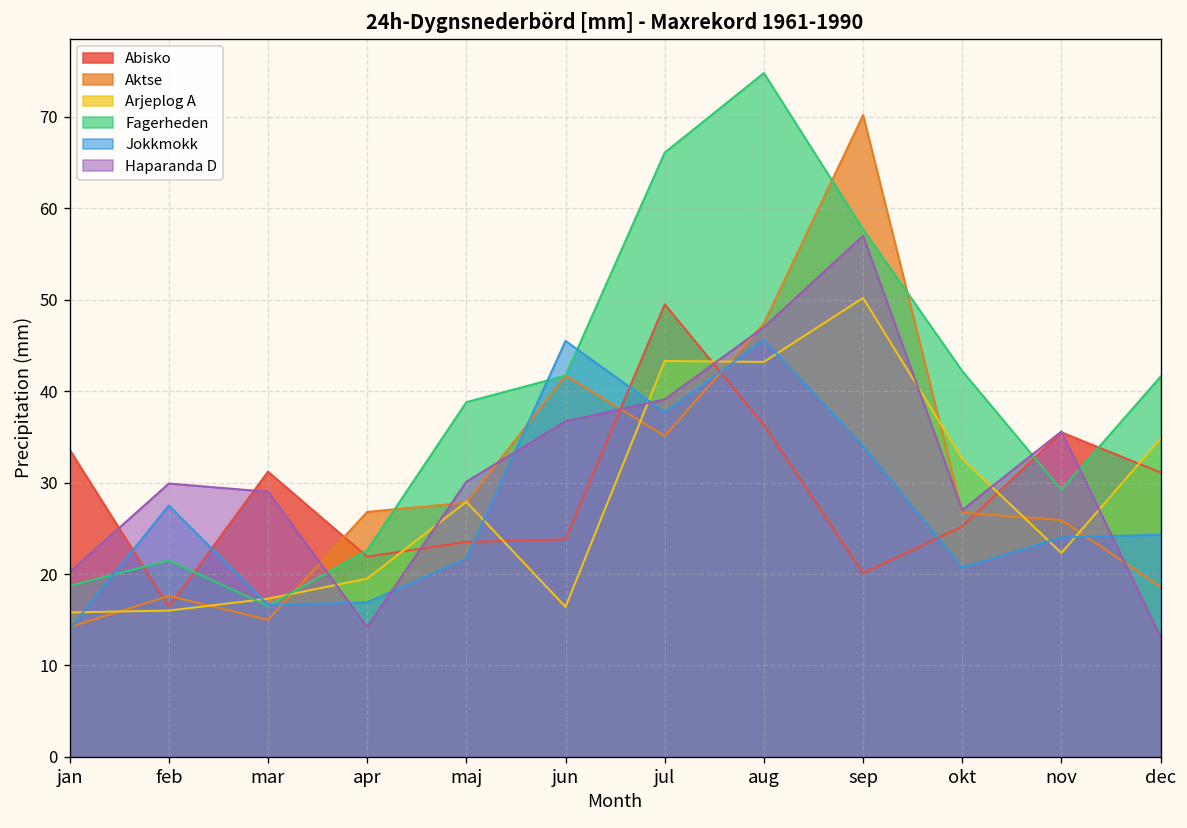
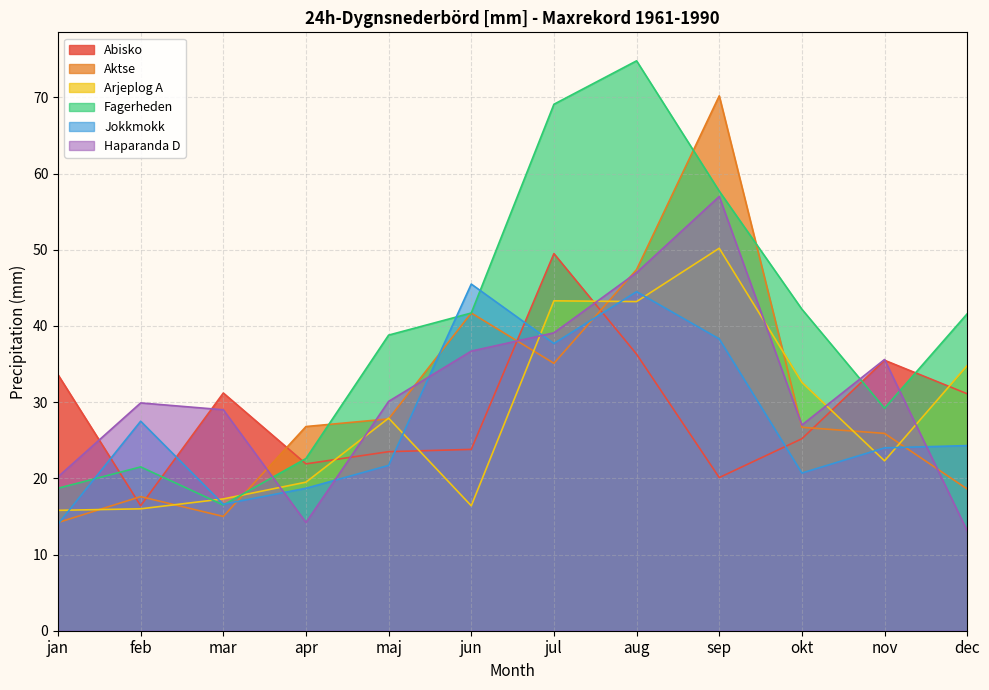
Jokkmokk, apr: 17 -> 19
Fagerheden, jul: 66 -> 69
Jokkmokk, aug: 46 -> 45
Jokkmokk, sep: 34 -> 38
